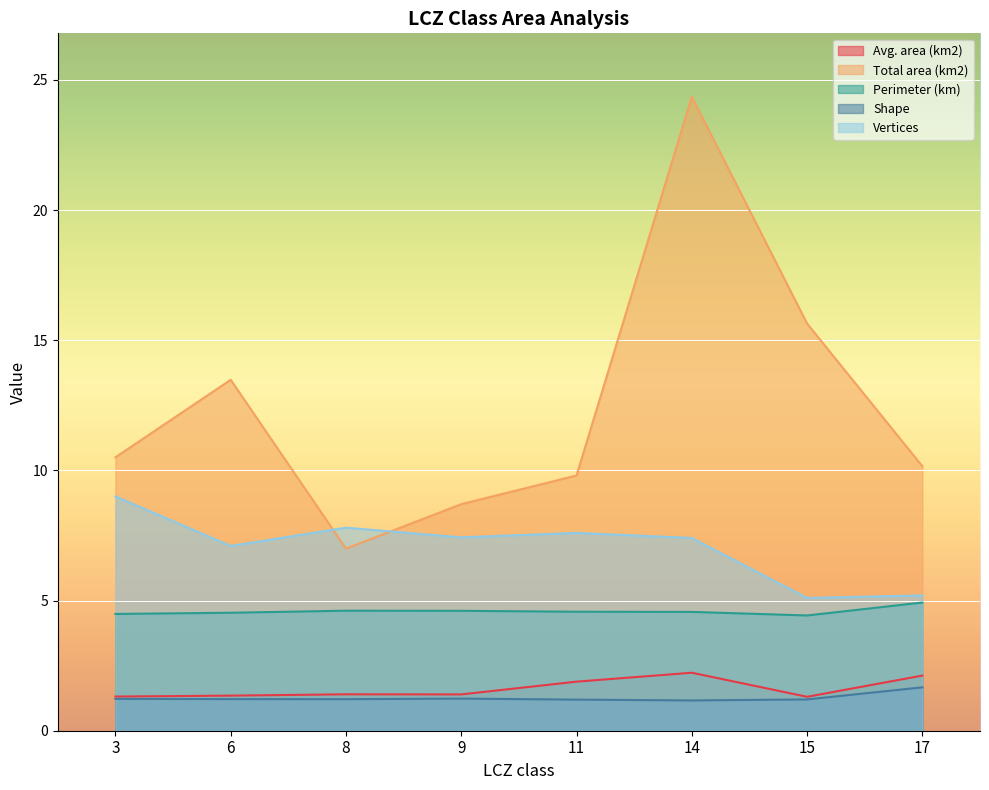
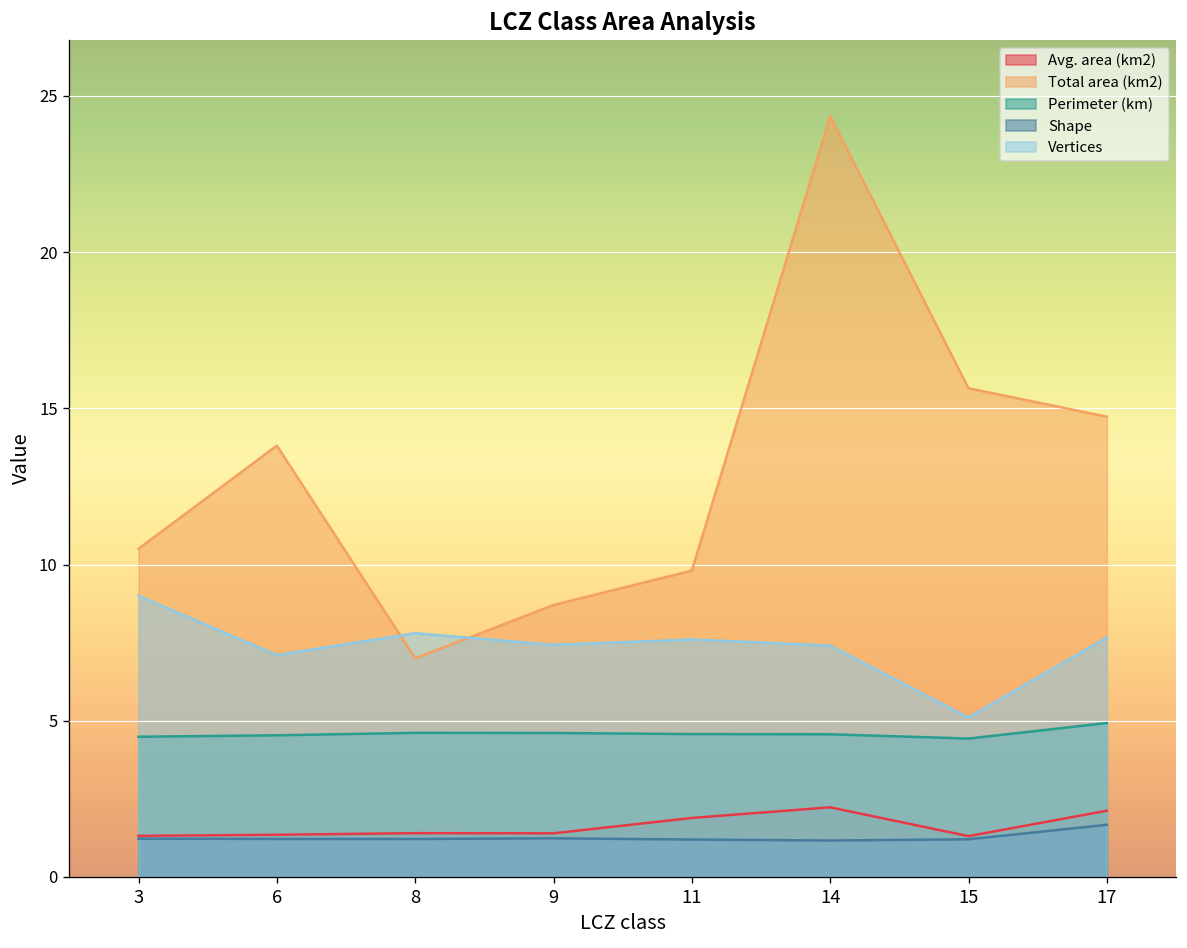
Total area (km2), 6: 13.5 -> 13.8
Total area (km2), 17: 10.2 -> 14.7
Vertices, 17: 5.2 -> 7.7
